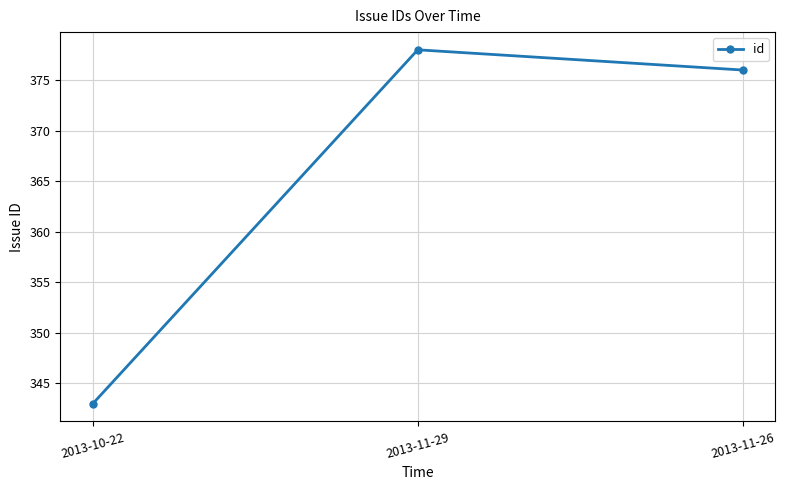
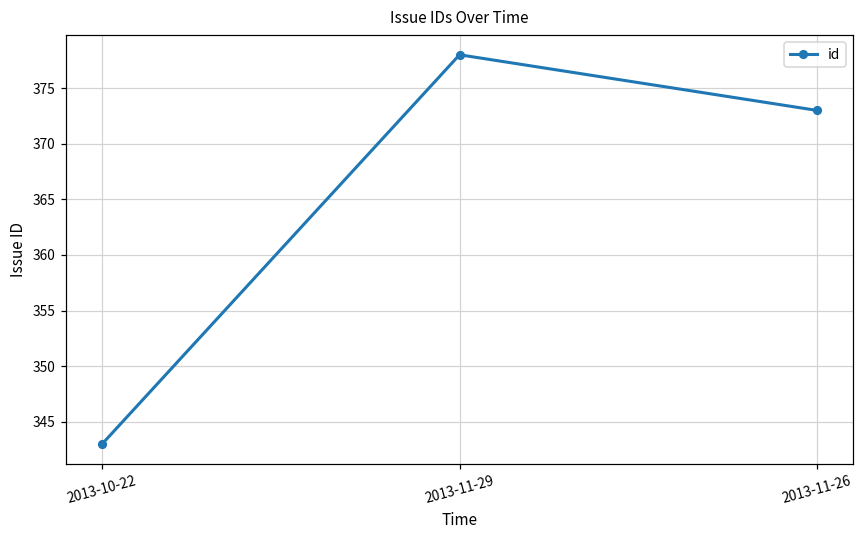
2013-11-26: 376 -> 373
